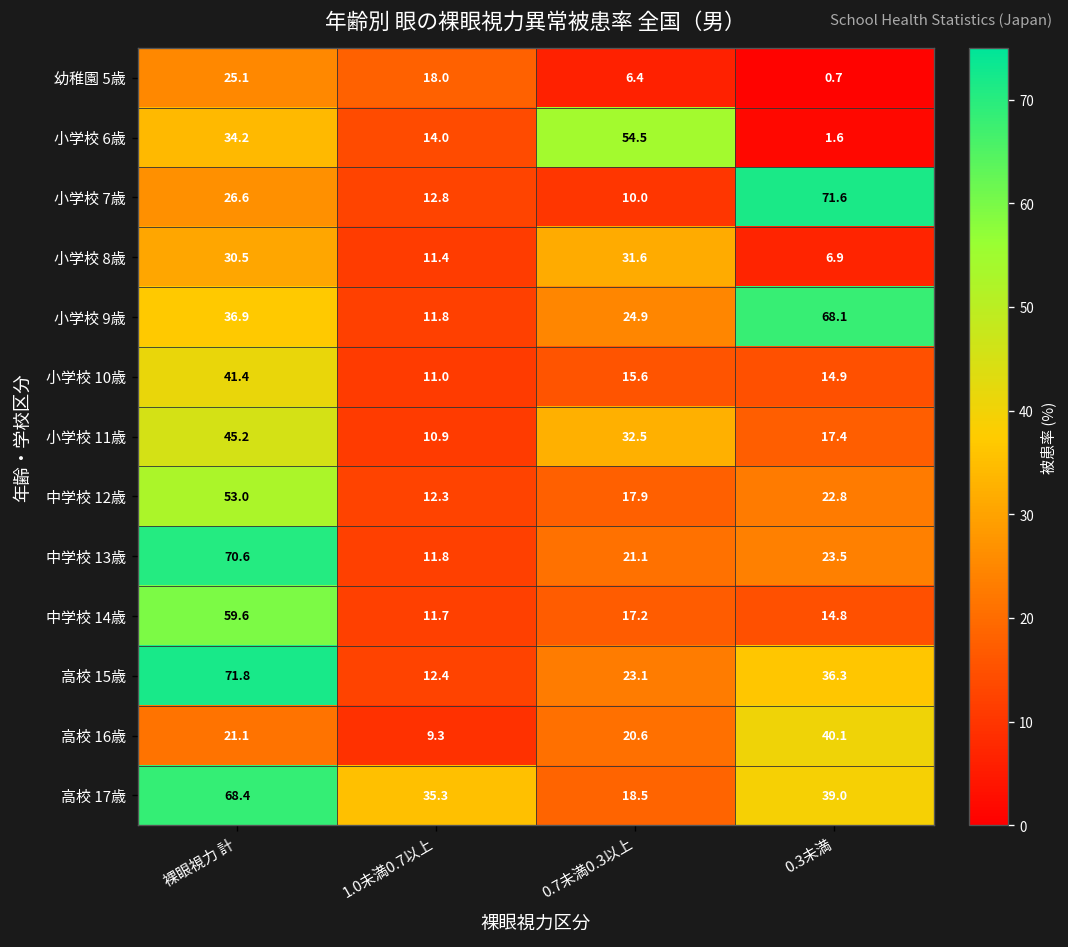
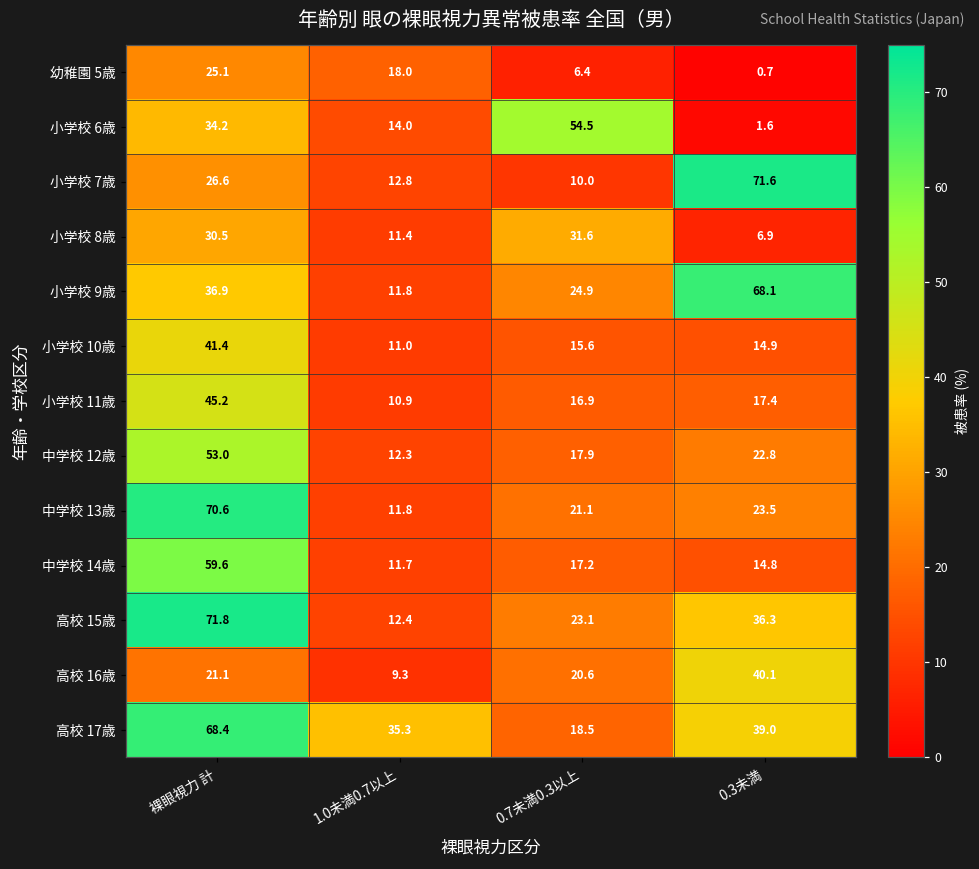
小学校 11歳, 0.7未満0.3以上: 32.5 -> 16.9
